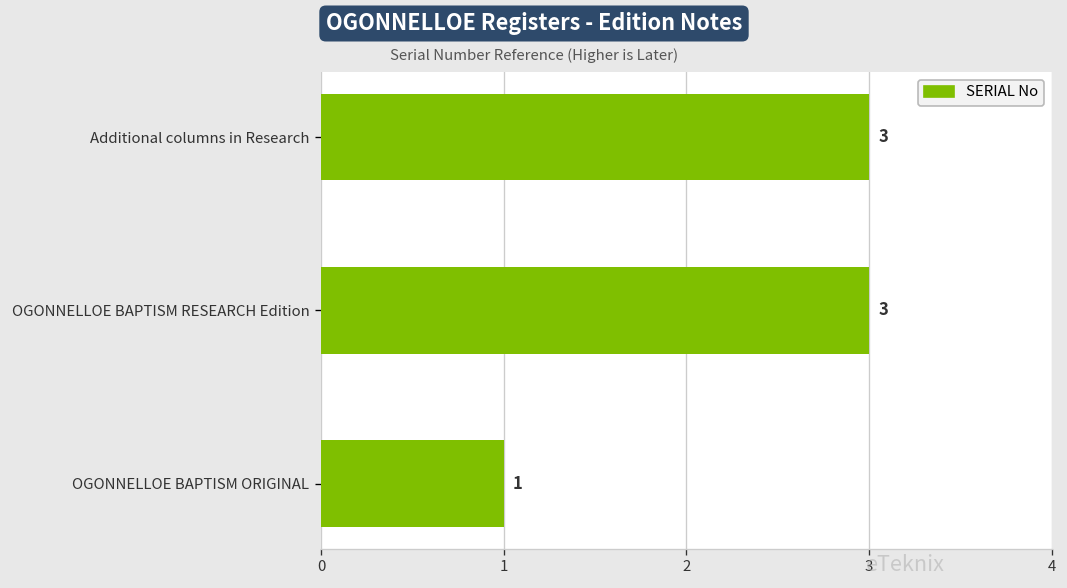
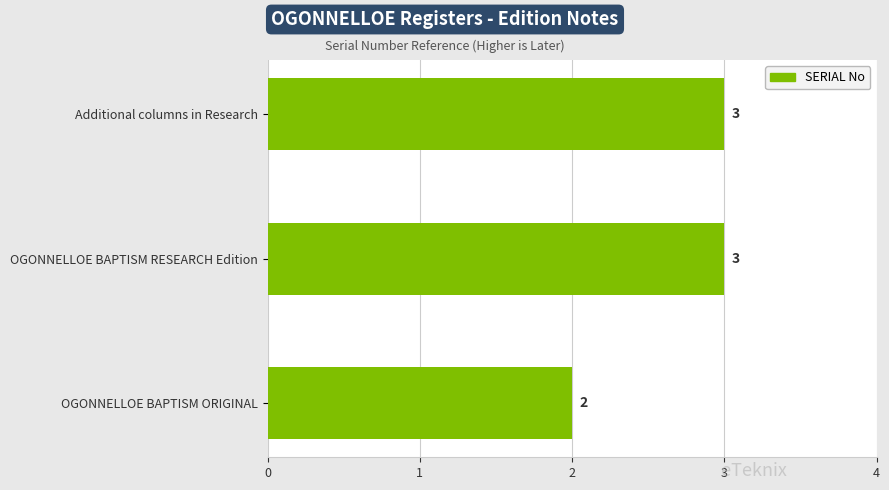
OGONNELLOE BAPTISM ORIGINAL: 1 -> 2
